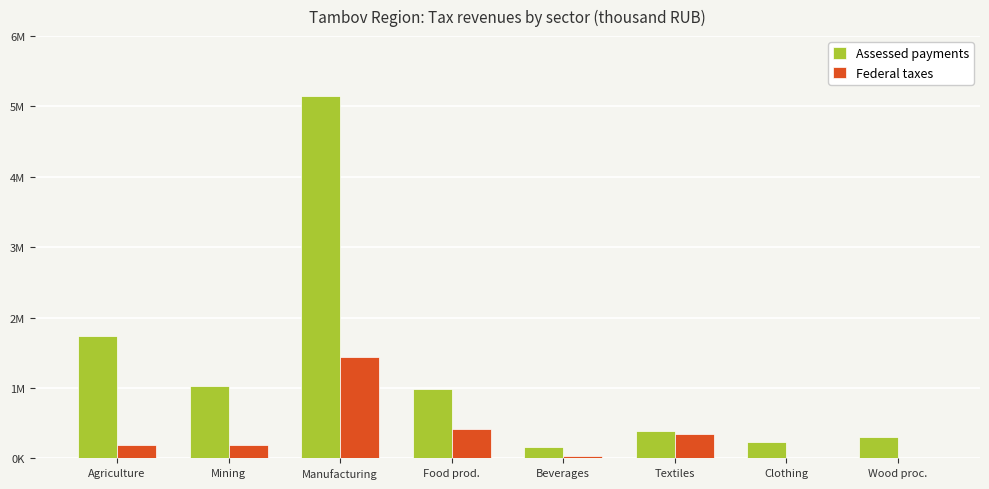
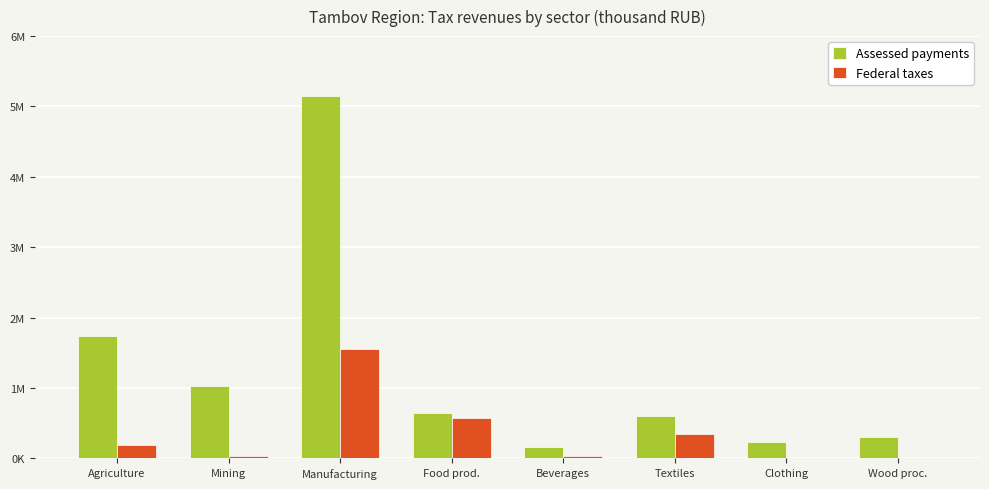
Federal taxes, Mining: 200000 -> 0
Federal taxes, Manufacturing: 1400000 -> 1600000
Assessed payments, Food prod.: 1000000 -> 600000
Federal taxes, Food prod.: 400000 -> 600000
Assessed payments, Textiles: 400000 -> 600000
